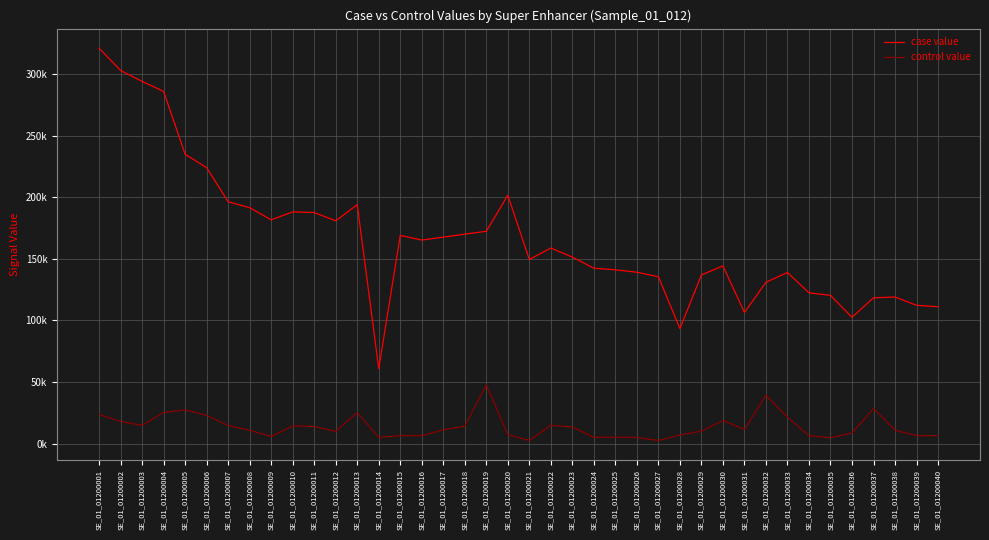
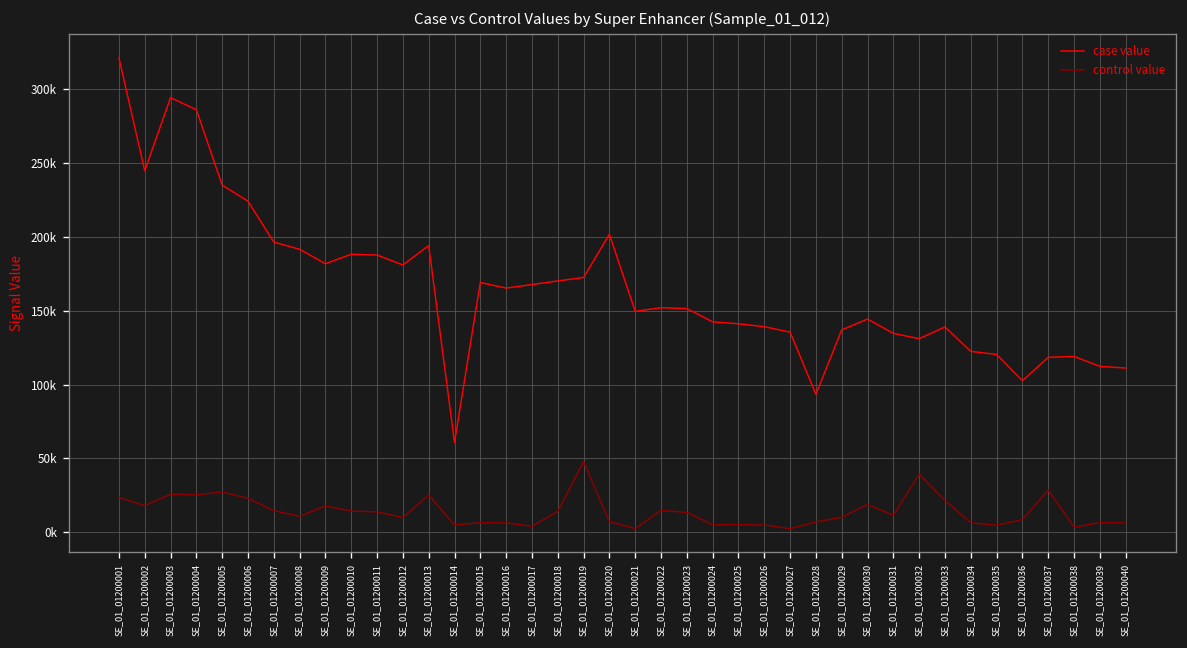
case value, SE_01_01200002: 303000 -> 245000
control value, SE_01_01200003: 15000 -> 26000
control value, SE_01_01200009: 6000 -> 18000
control value, SE_01_01200017: 11000 -> 4000
case value, SE_01_01200022: 159000 -> 152000
case value, SE_01_01200031: 106000 -> 135000
control value, SE_01_01200038: 11000 -> 3000
